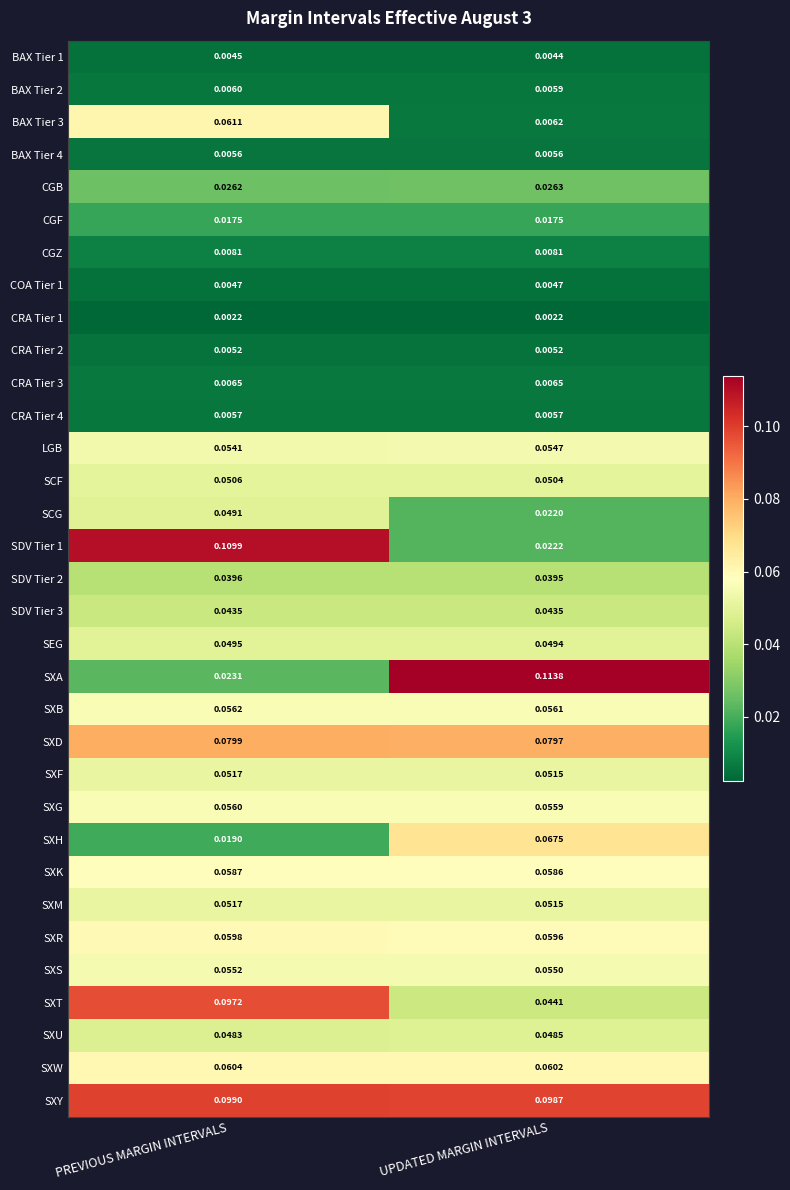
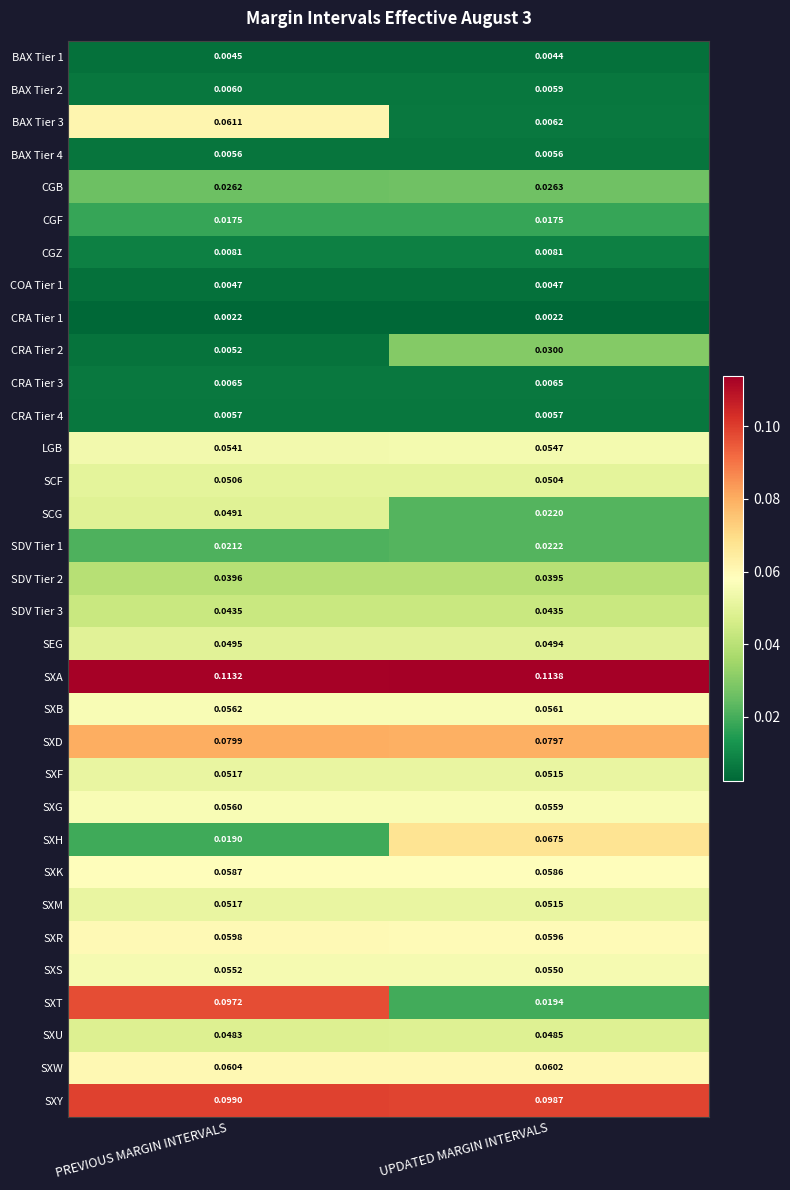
CRA Tier 2, UPDATED MARGIN INTERVALS: 0.0052 -> 0.0300
SDV Tier 1, PREVIOUS MARGIN INTERVALS: 0.1099 -> 0.0212
SXA, PREVIOUS MARGIN INTERVALS: 0.0231 -> 0.1132
SXT, UPDATED MARGIN INTERVALS: 0.0441 -> 0.0194
